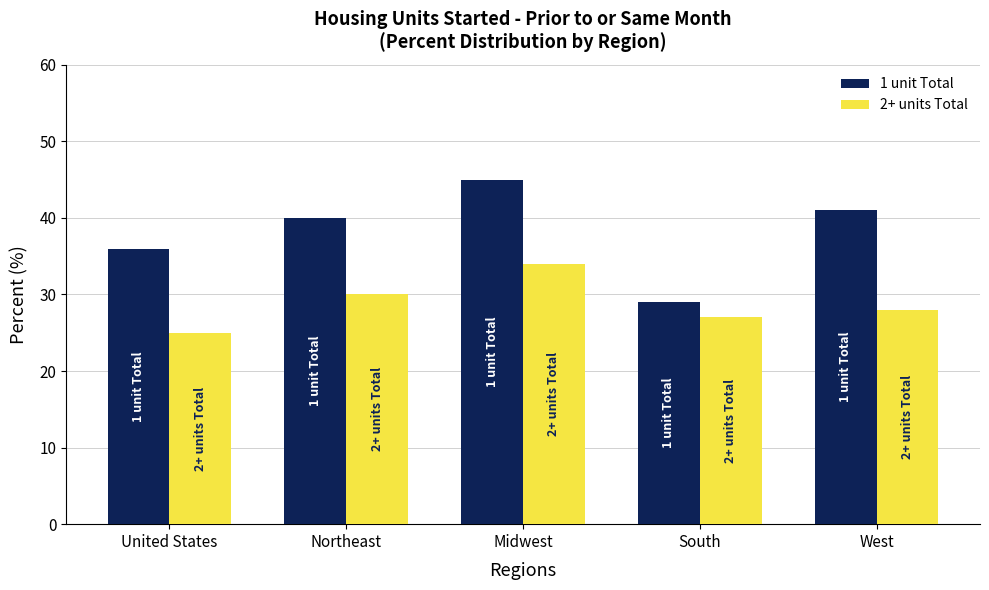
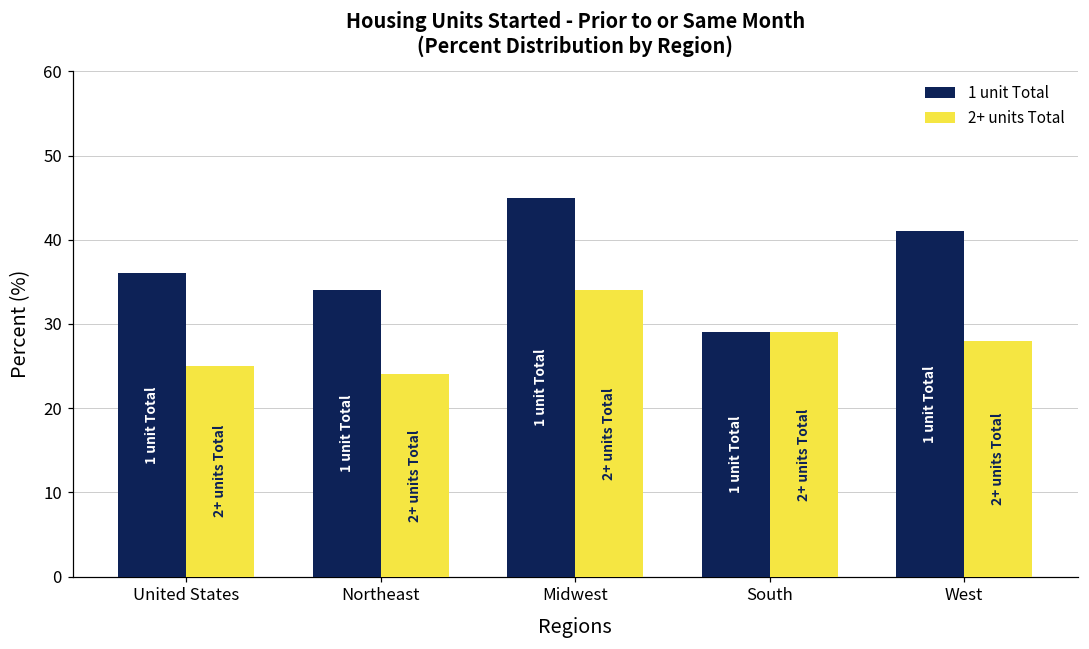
1 unit Total, Northeast: 40 -> 34
2+ units Total, Northeast: 30 -> 24
2+ units Total, South: 27 -> 29
